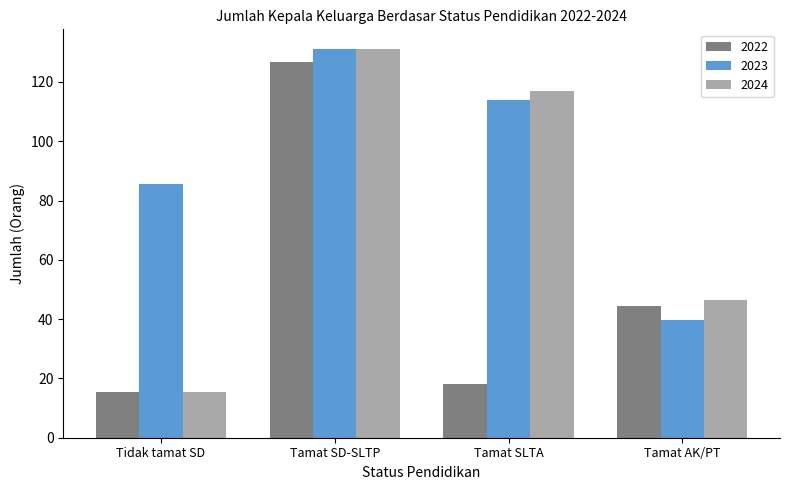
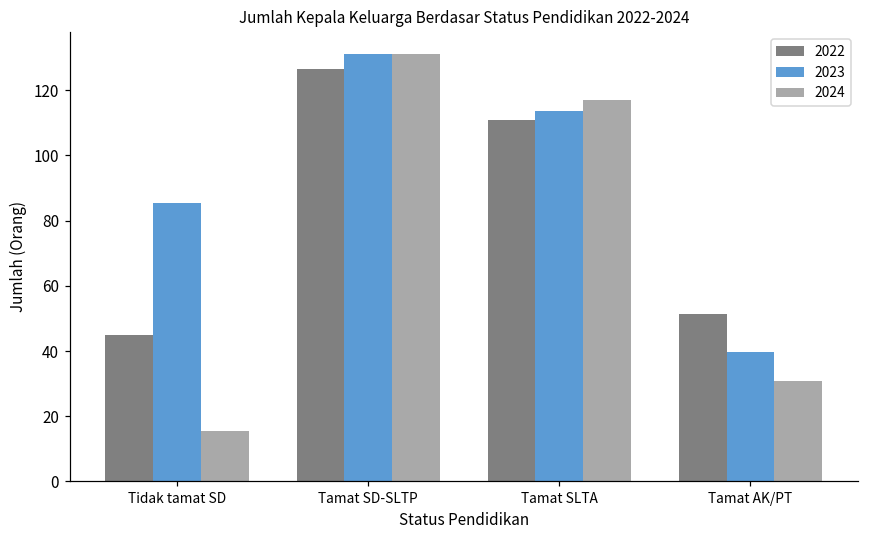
2022, Tidak tamat SD: 15 -> 45
2022, Tamat SLTA: 18 -> 111
2022, Tamat AK/PT: 44 -> 51
2024, Tamat AK/PT: 46 -> 31
